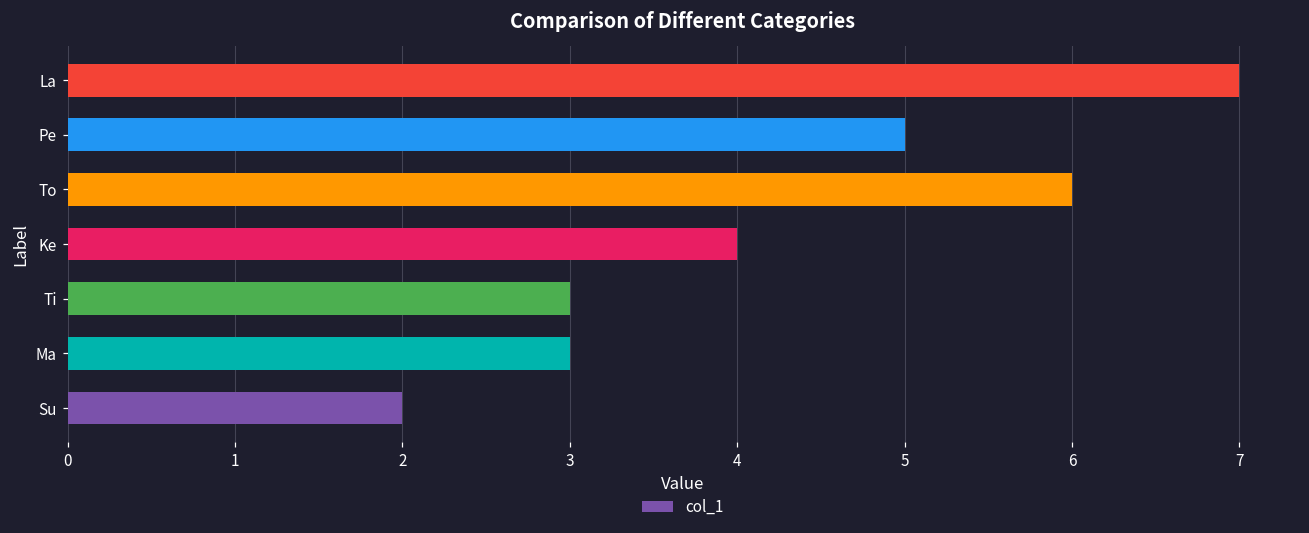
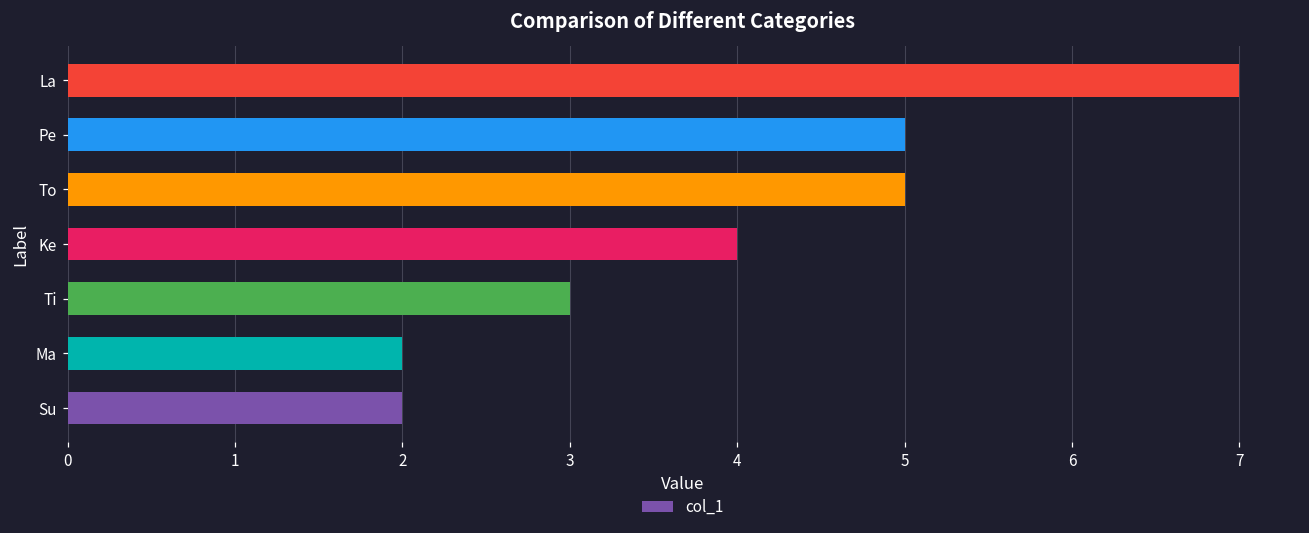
To: 6 -> 5
Ma: 3 -> 2
